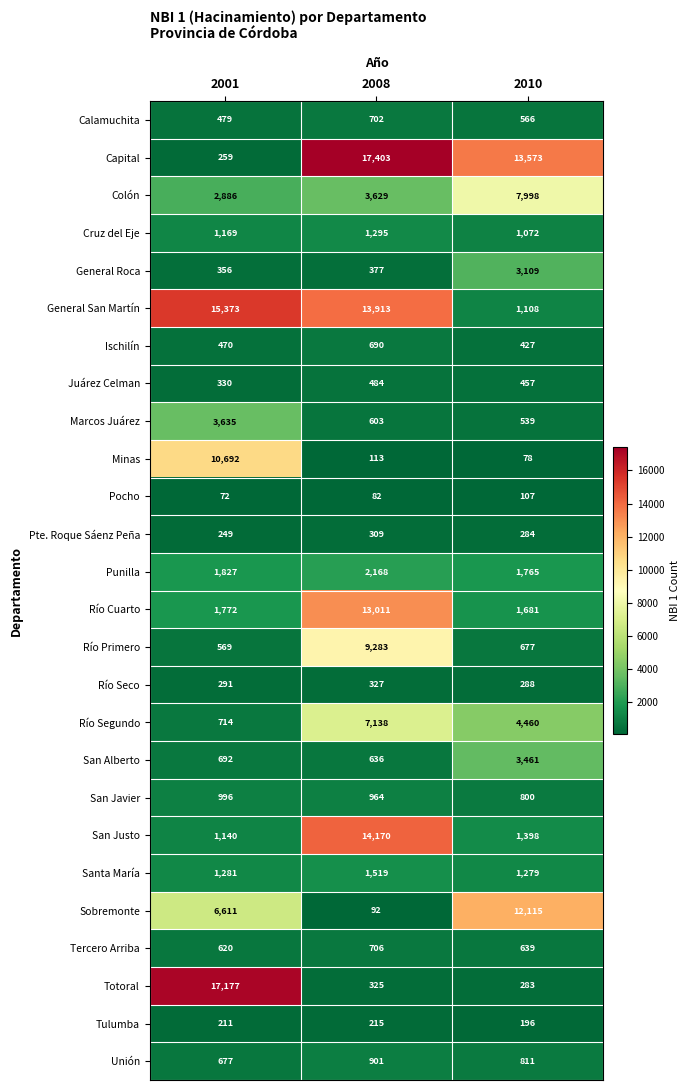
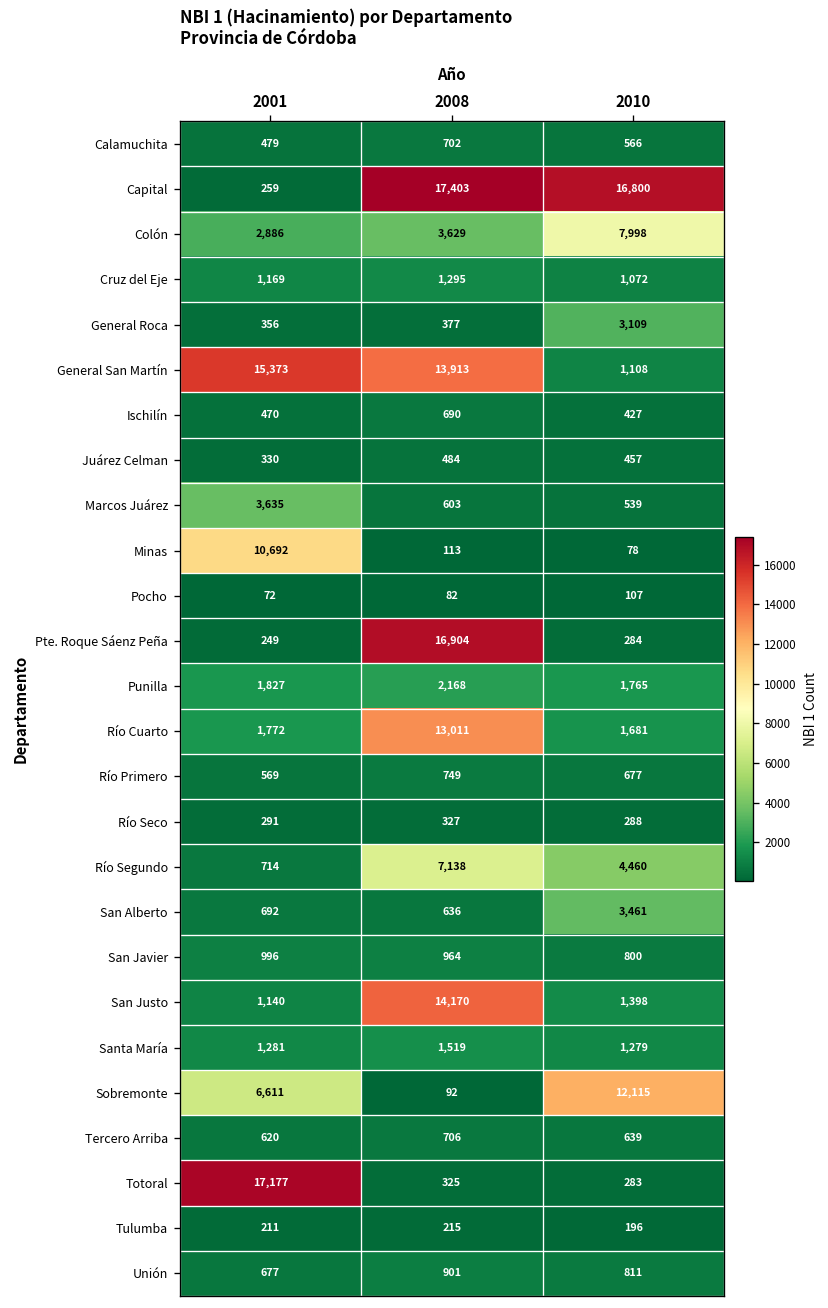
Capital, 2010: 13,573 -> 16,800
Pte. Roque Sáenz Peña, 2008: 309 -> 16,904
Río Primero, 2008: 9,283 -> 749
